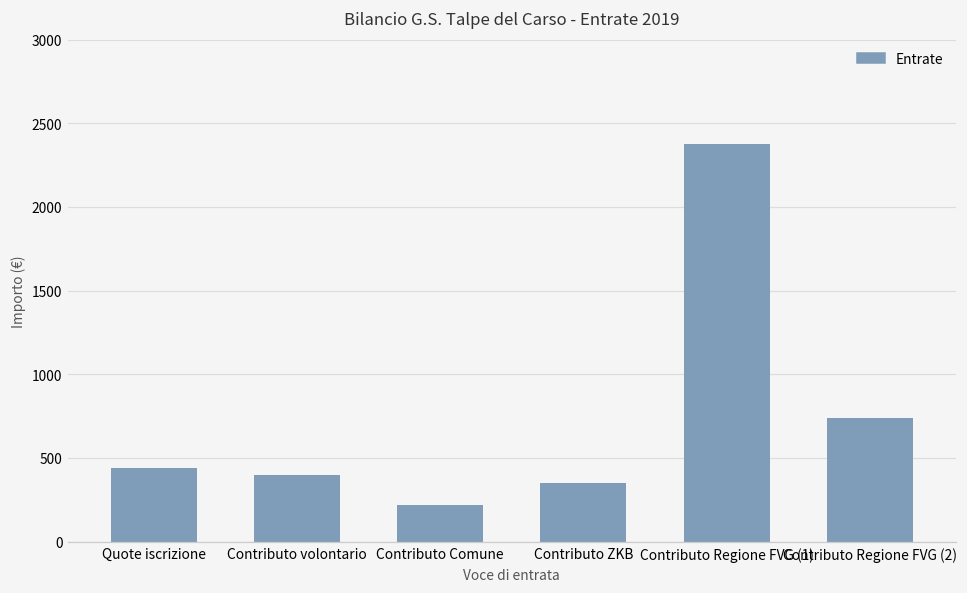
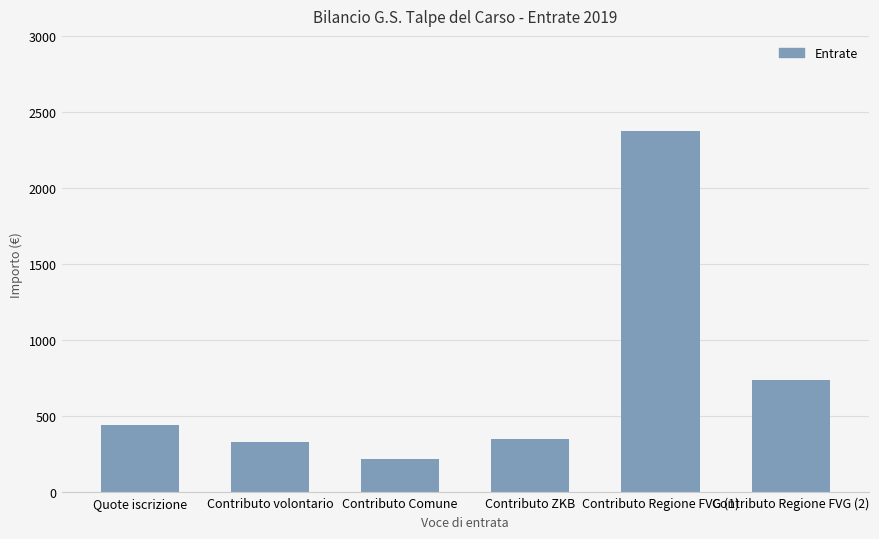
Contributo volontario: 400 -> 330
